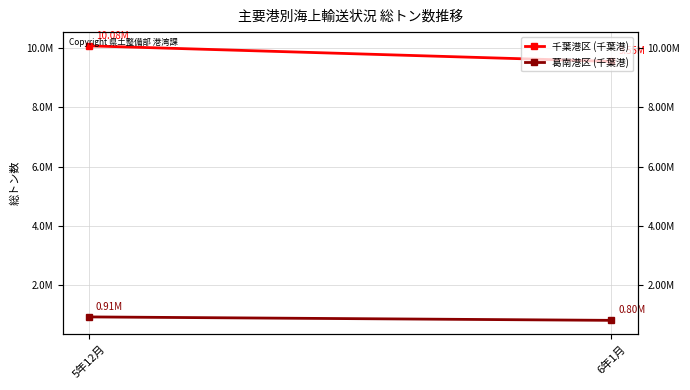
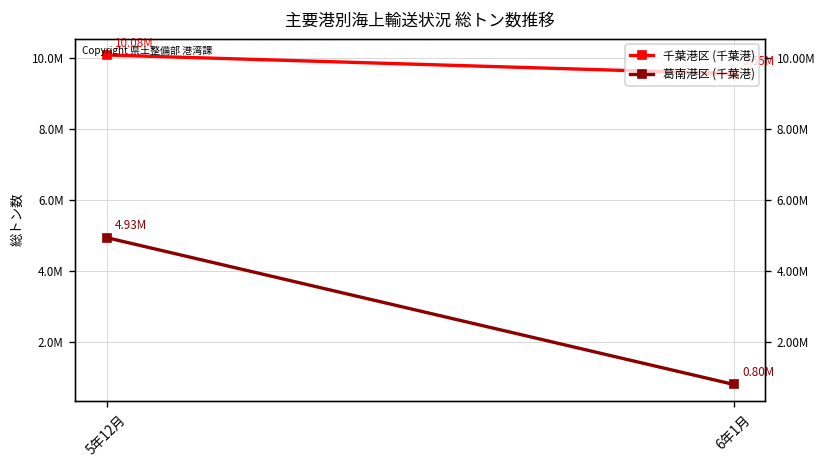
葛南港区 (千葉港), 5年12月: 0.91M -> 4.93M
